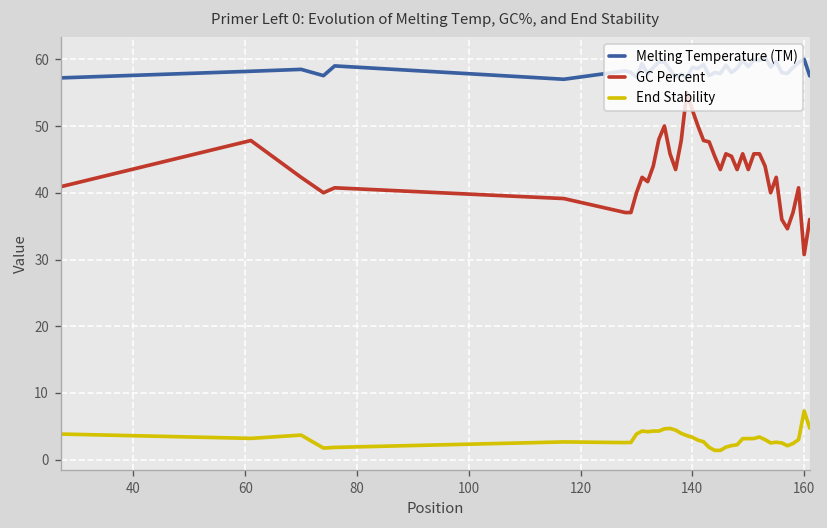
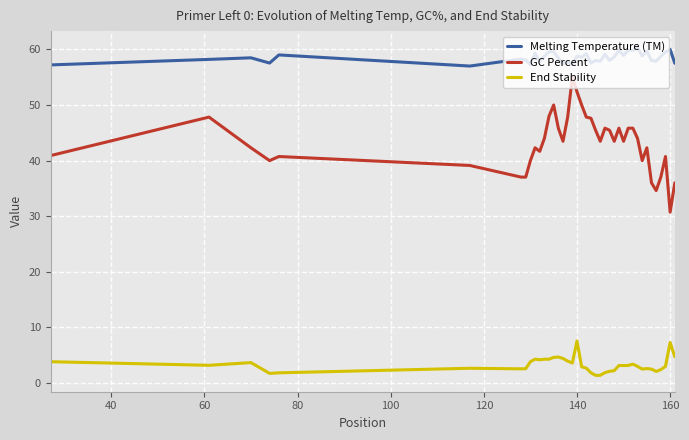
End Stability, 140: 3 -> 8
